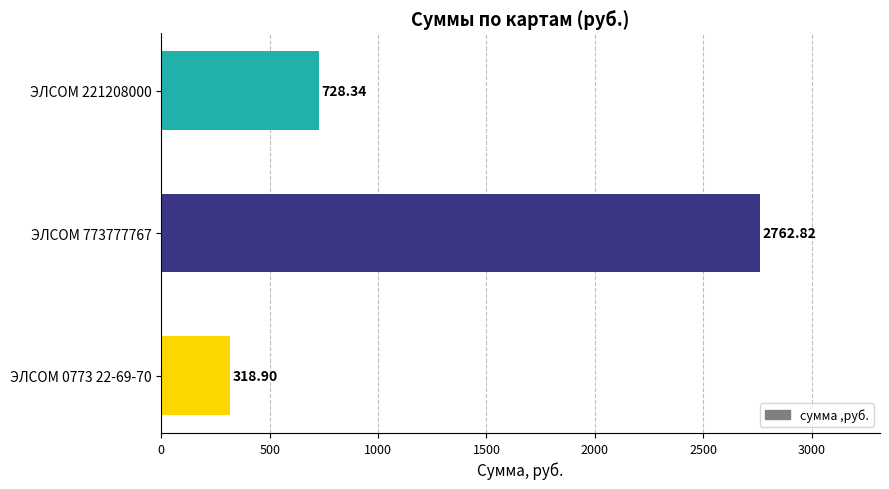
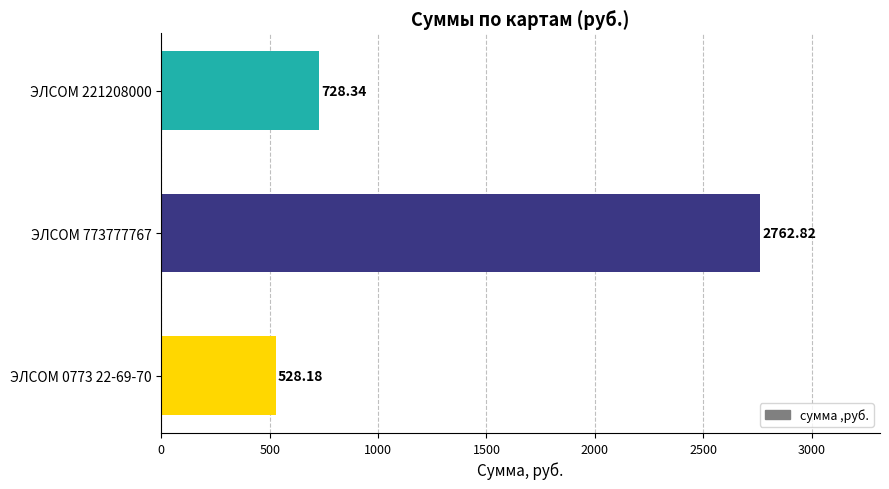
ЭЛСОМ 0773 22-69-70: 318.90 -> 528.18
